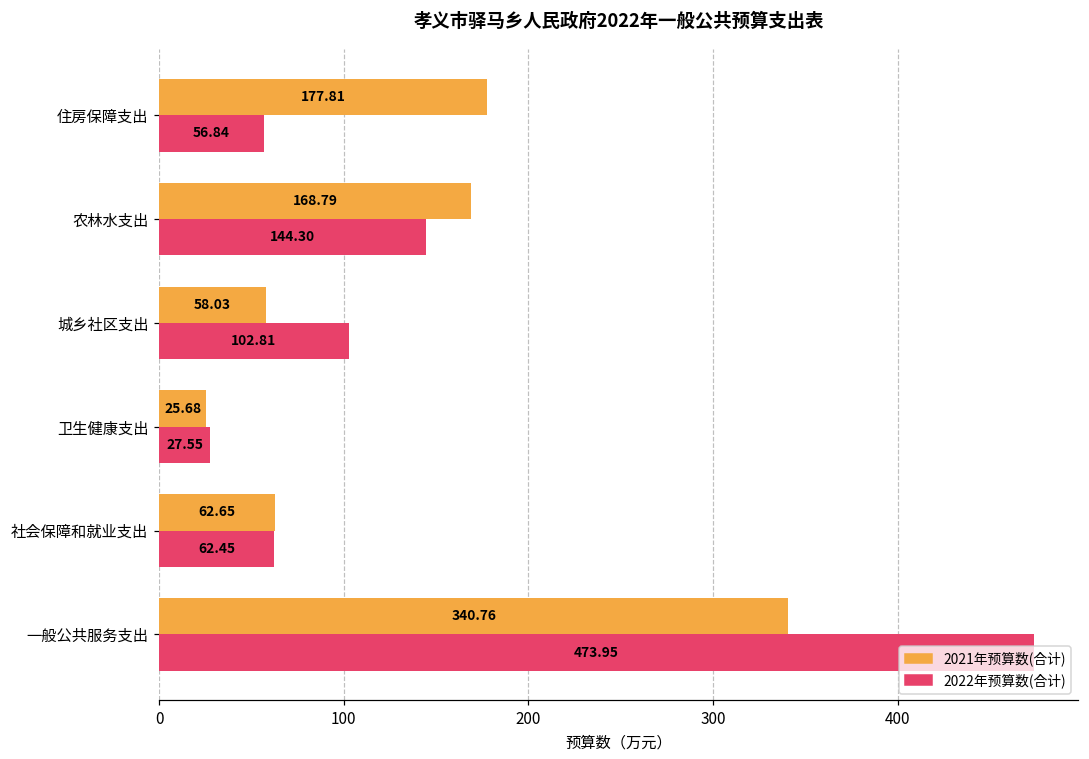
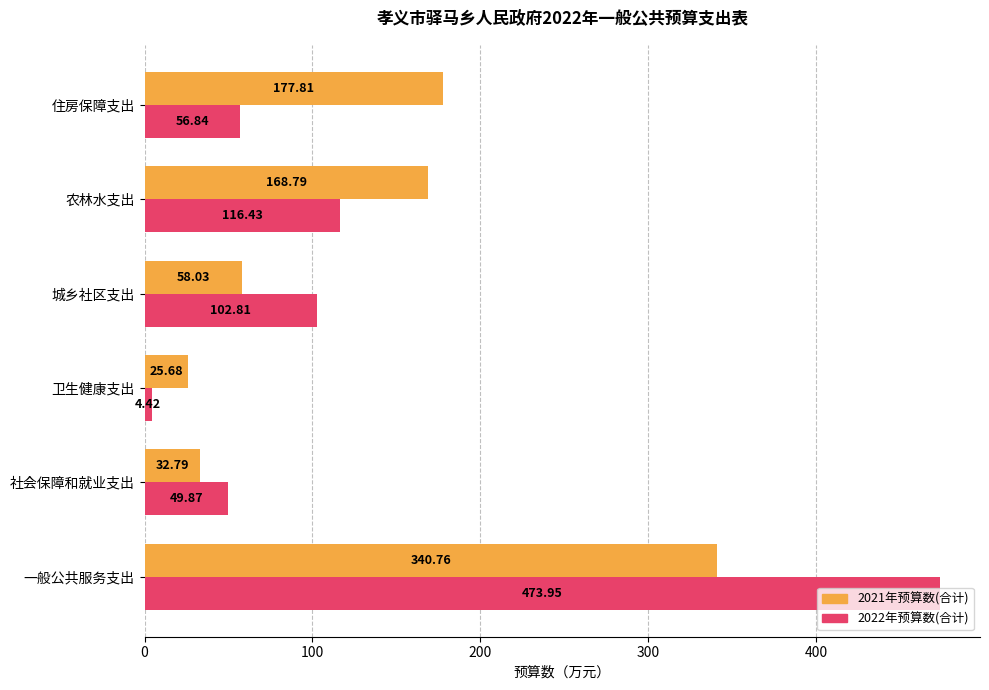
2022年预算数(合计), 农林水支出: 144.30 -> 116.43
2022年预算数(合计), 卫生健康支出: 27.55 -> 4.42
2021年预算数(合计), 社会保障和就业支出: 62.65 -> 32.79
2022年预算数(合计), 社会保障和就业支出: 62.45 -> 49.87
